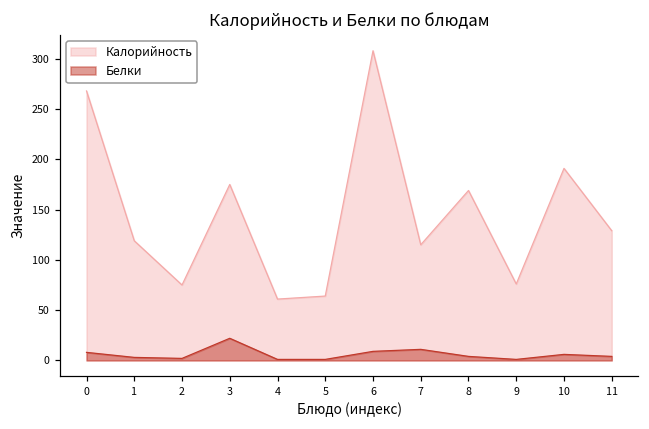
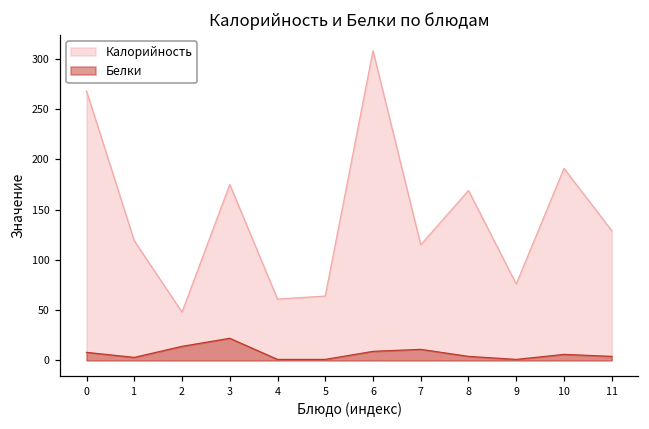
Калорийность, 2: 80 -> 50
Белки, 2: 0 -> 10
